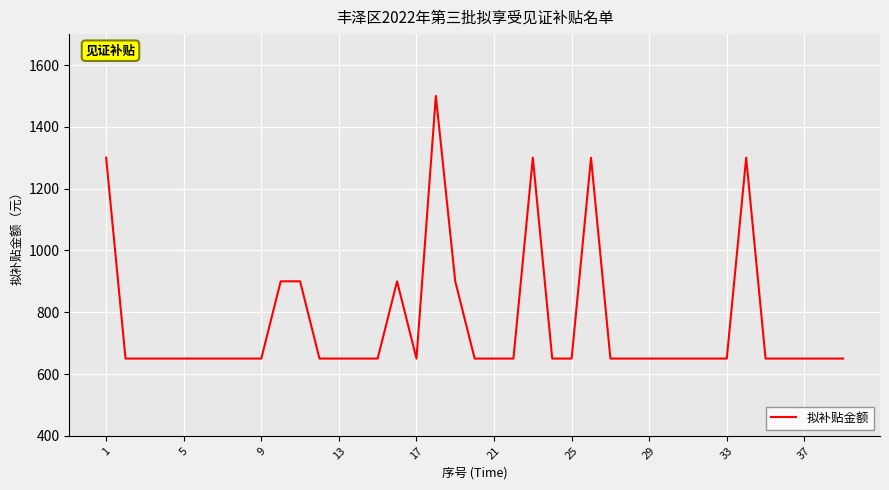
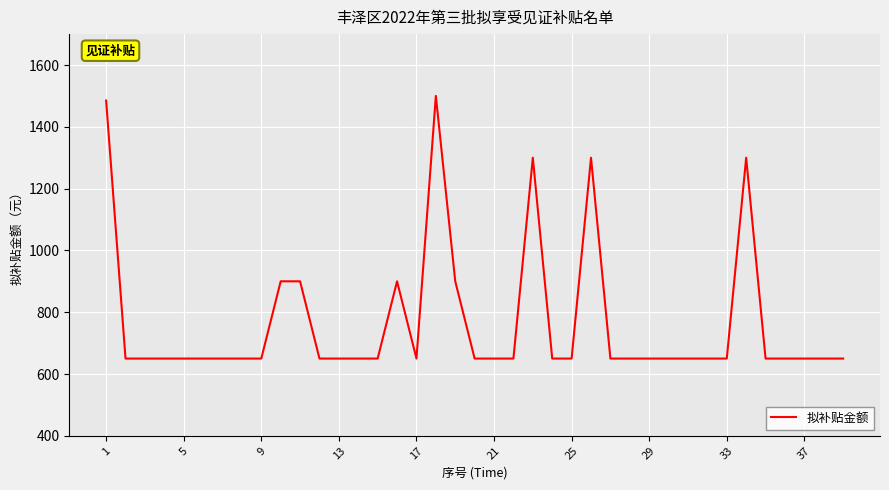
1: 1300 -> 1490
